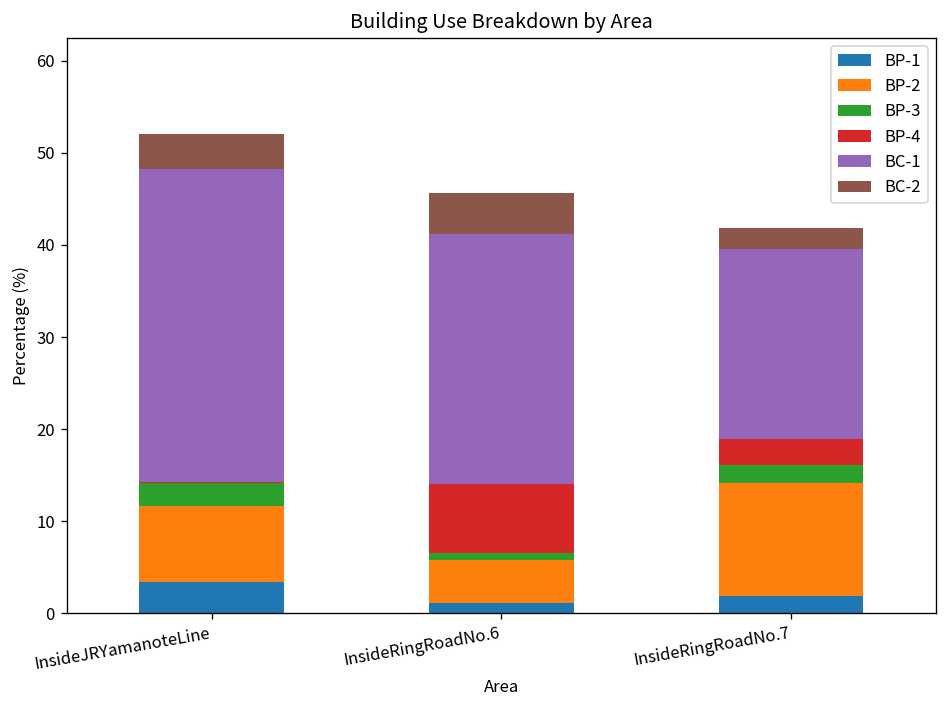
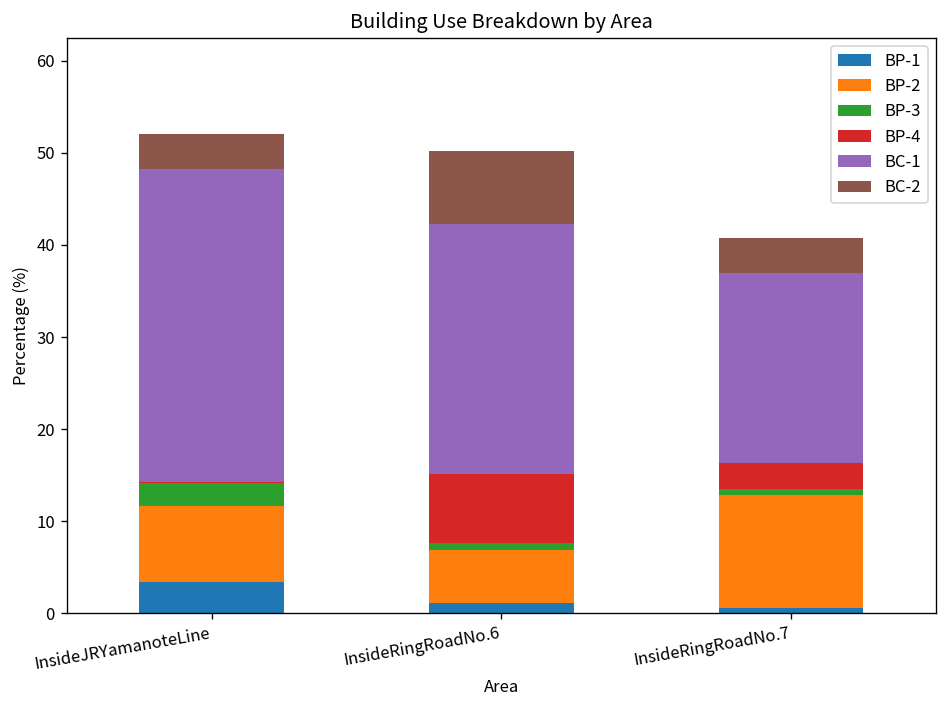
BP-2, InsideRingRoadNo.6: 5 -> 6
BC-2, InsideRingRoadNo.6: 4 -> 8
BP-1, InsideRingRoadNo.7: 2 -> 1
BP-3, InsideRingRoadNo.7: 2 -> 1
BC-2, InsideRingRoadNo.7: 2 -> 4
